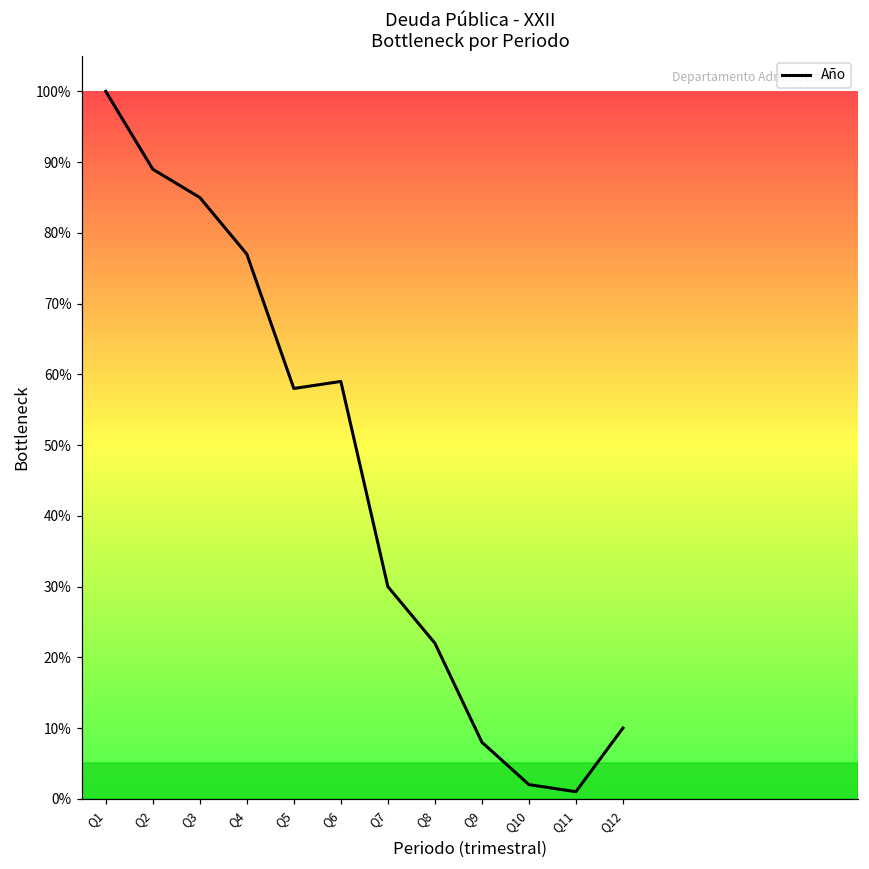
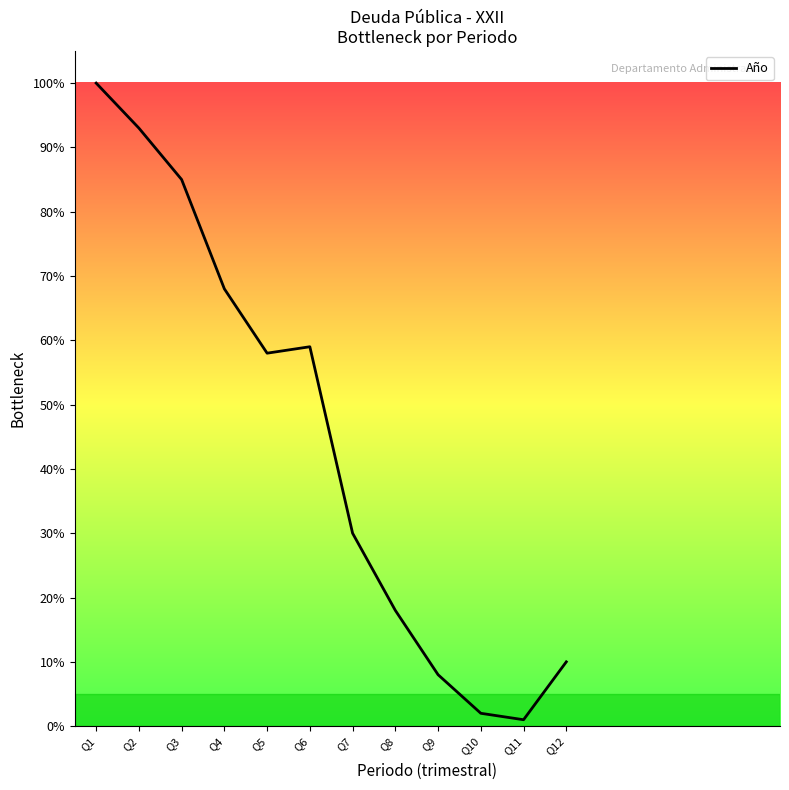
Q2: 89% -> 93%
Q4: 77% -> 68%
Q8: 22% -> 18%
